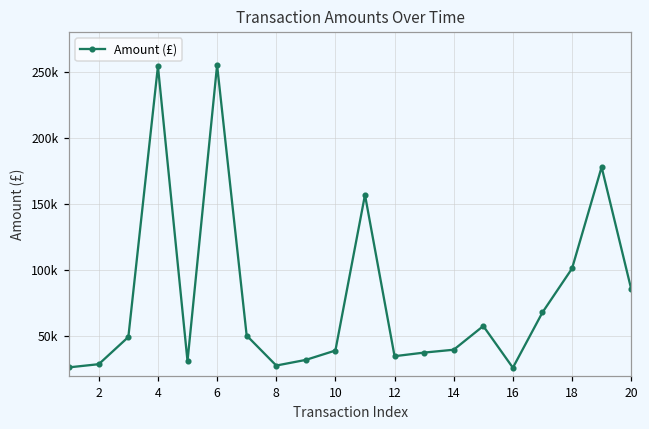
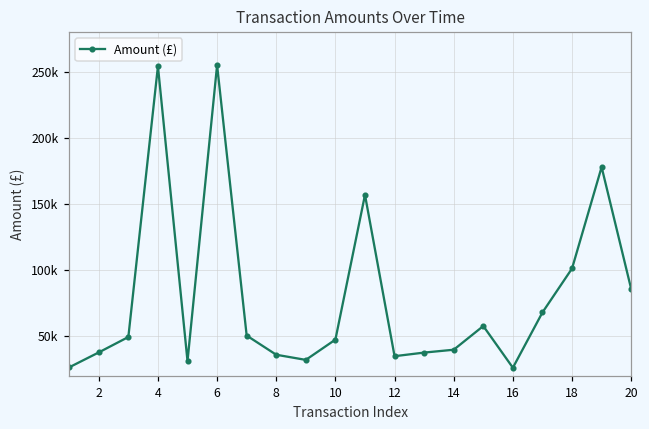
2: 29000 -> 38000
8: 28000 -> 36000
10: 39000 -> 47000
